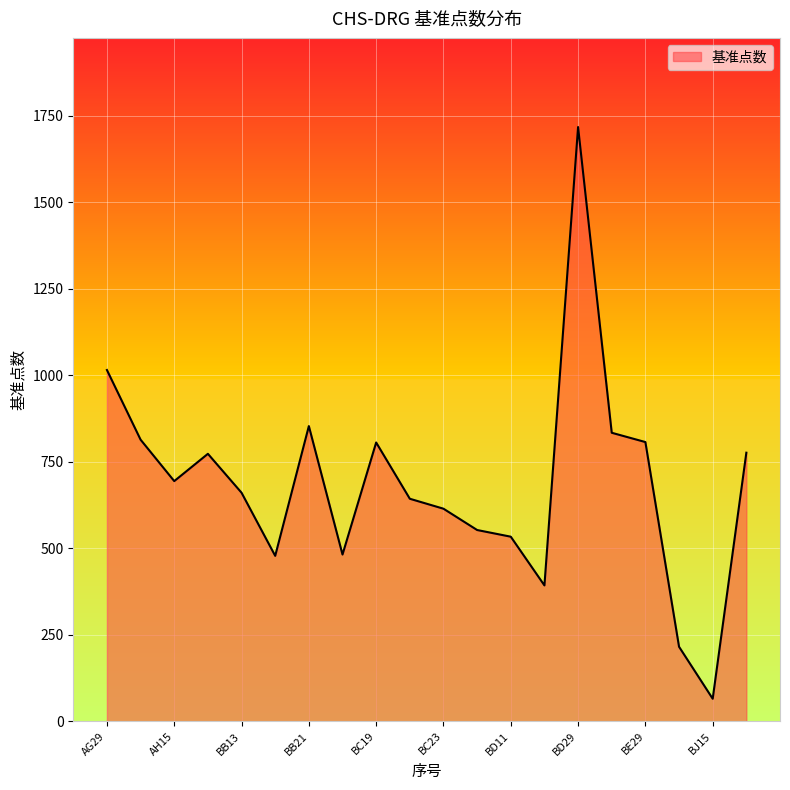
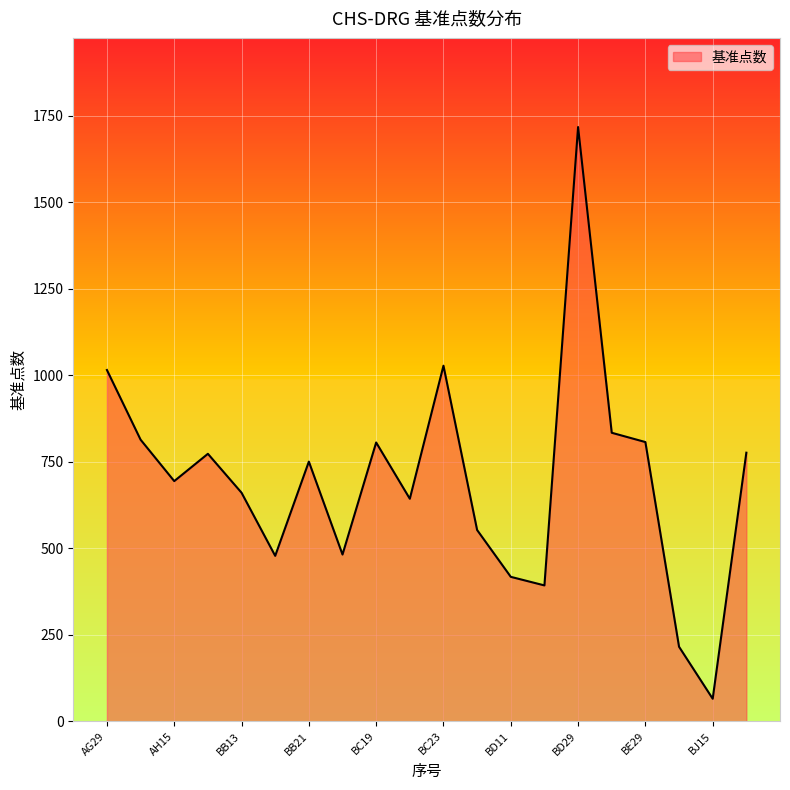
BB21: 850 -> 750
BC23: 610 -> 1030
BD11: 530 -> 420
